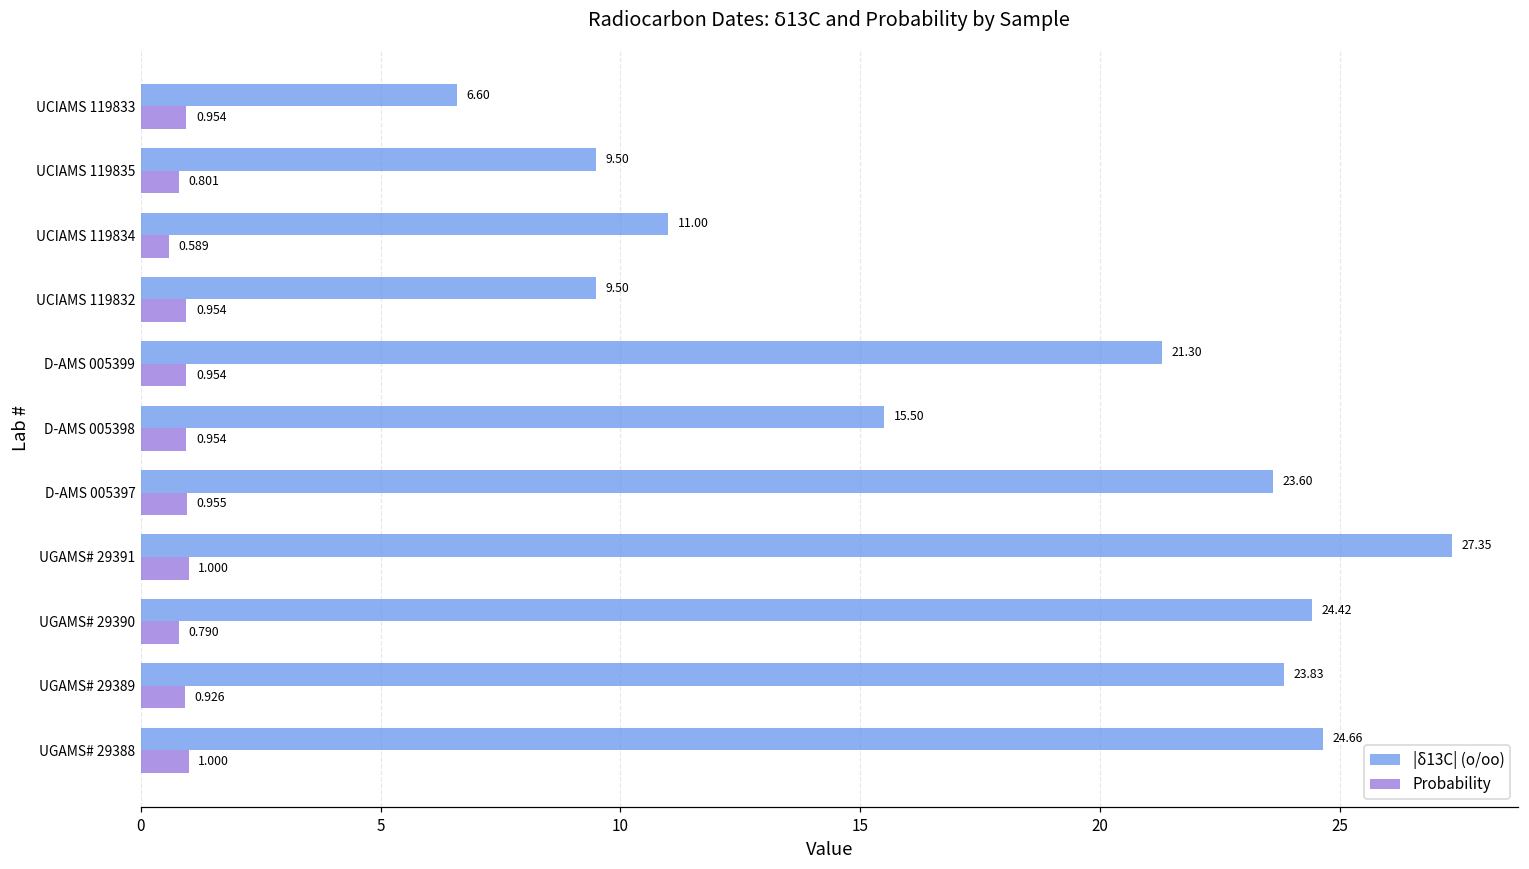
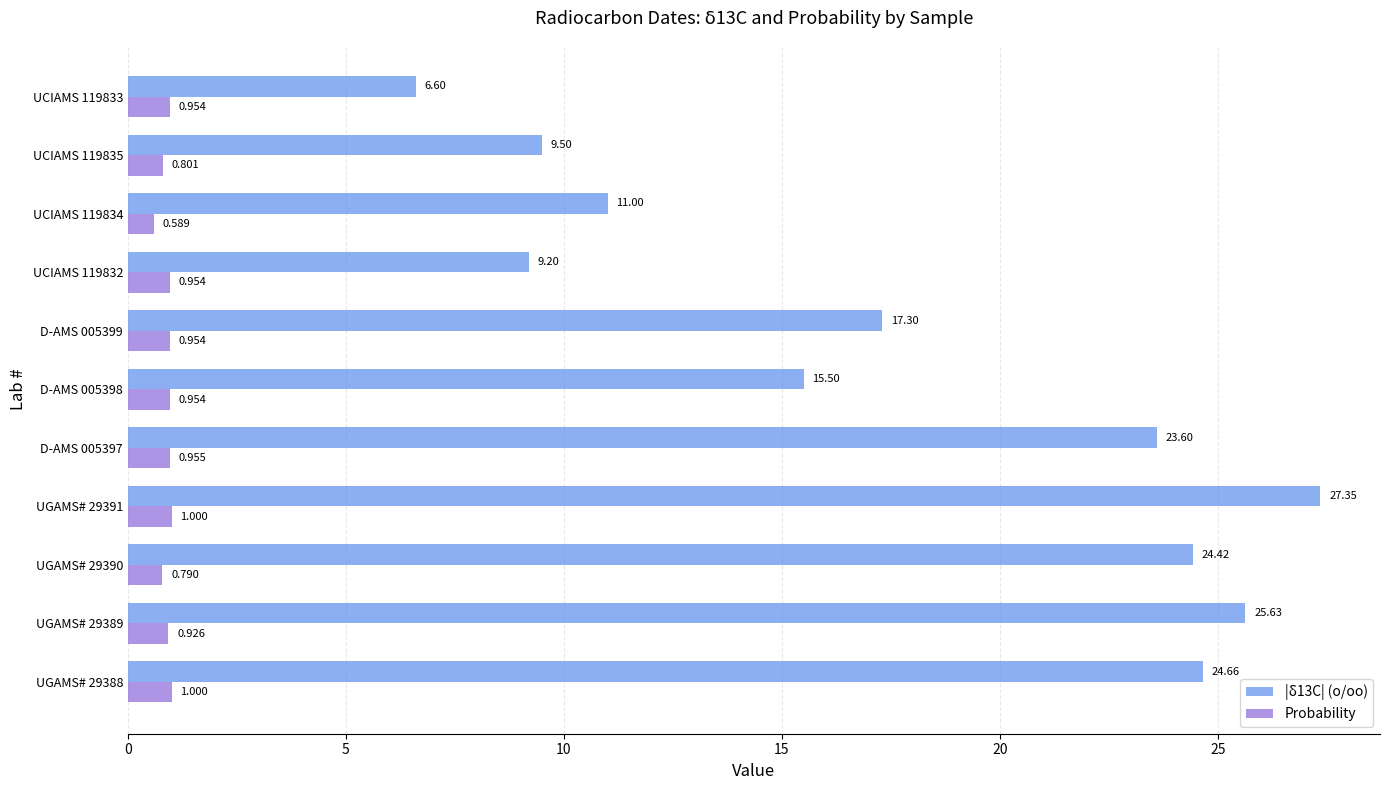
|δ13C| (o/oo), UCIAMS 119832: 9.50 -> 9.20
|δ13C| (o/oo), D-AMS 005399: 21.30 -> 17.30
|δ13C| (o/oo), UGAMS# 29389: 23.83 -> 25.63
